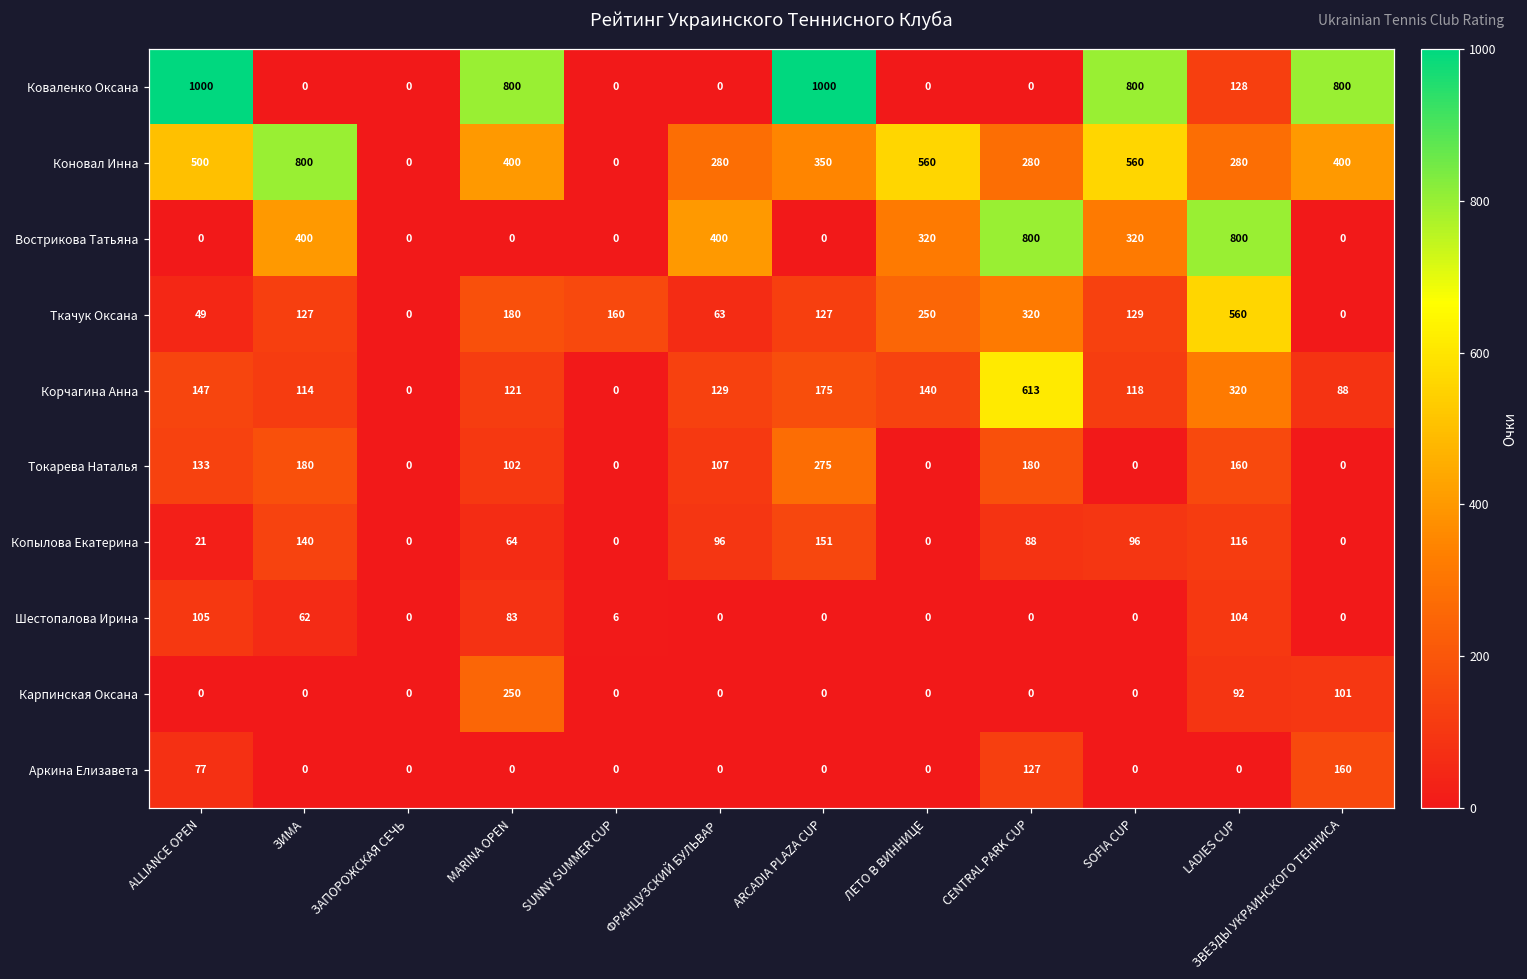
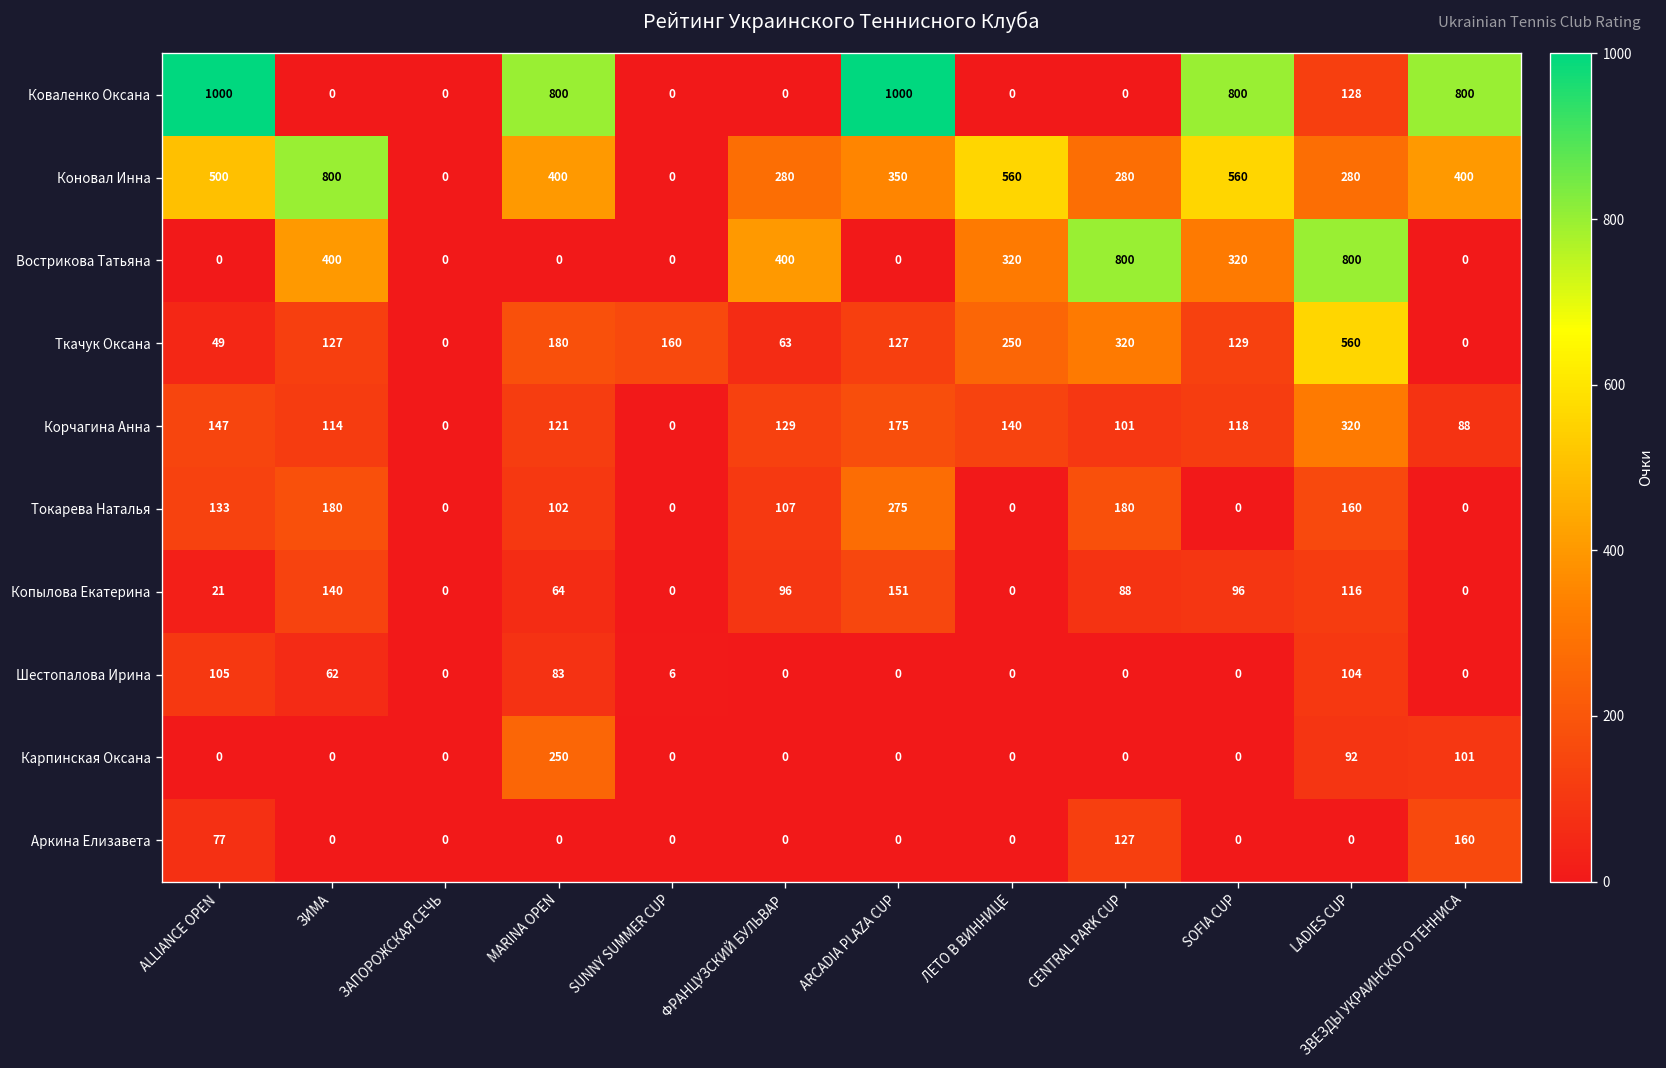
Корчагина Анна, CENTRAL PARK CUP: 613 -> 101
